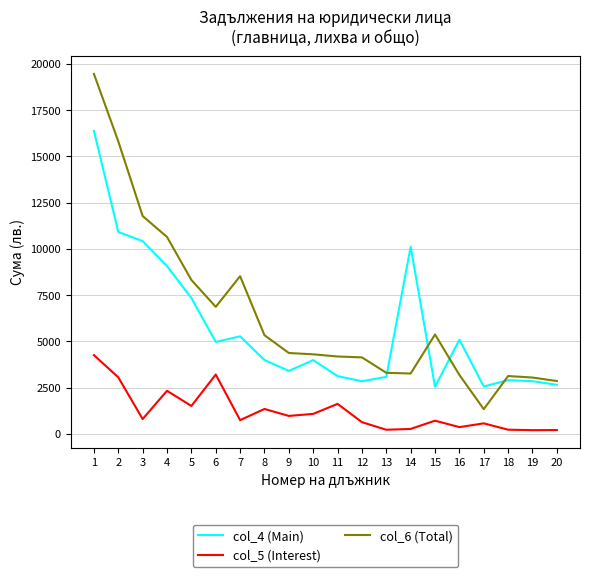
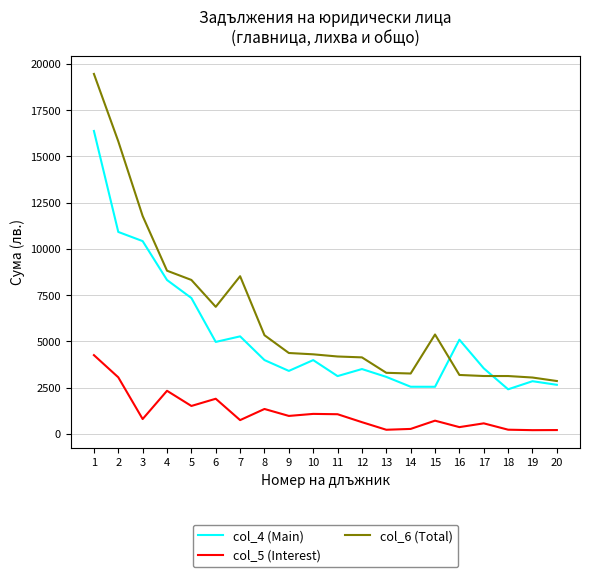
col_4 (Main), 4: 9100 -> 8300
col_6 (Total), 4: 10600 -> 8800
col_5 (Interest), 6: 3200 -> 1900
col_5 (Interest), 11: 1600 -> 1100
col_4 (Main), 12: 2800 -> 3500
col_4 (Main), 14: 10100 -> 2500
col_4 (Main), 17: 2600 -> 3500
col_6 (Total), 17: 1300 -> 3100
col_4 (Main), 18: 2900 -> 2400
